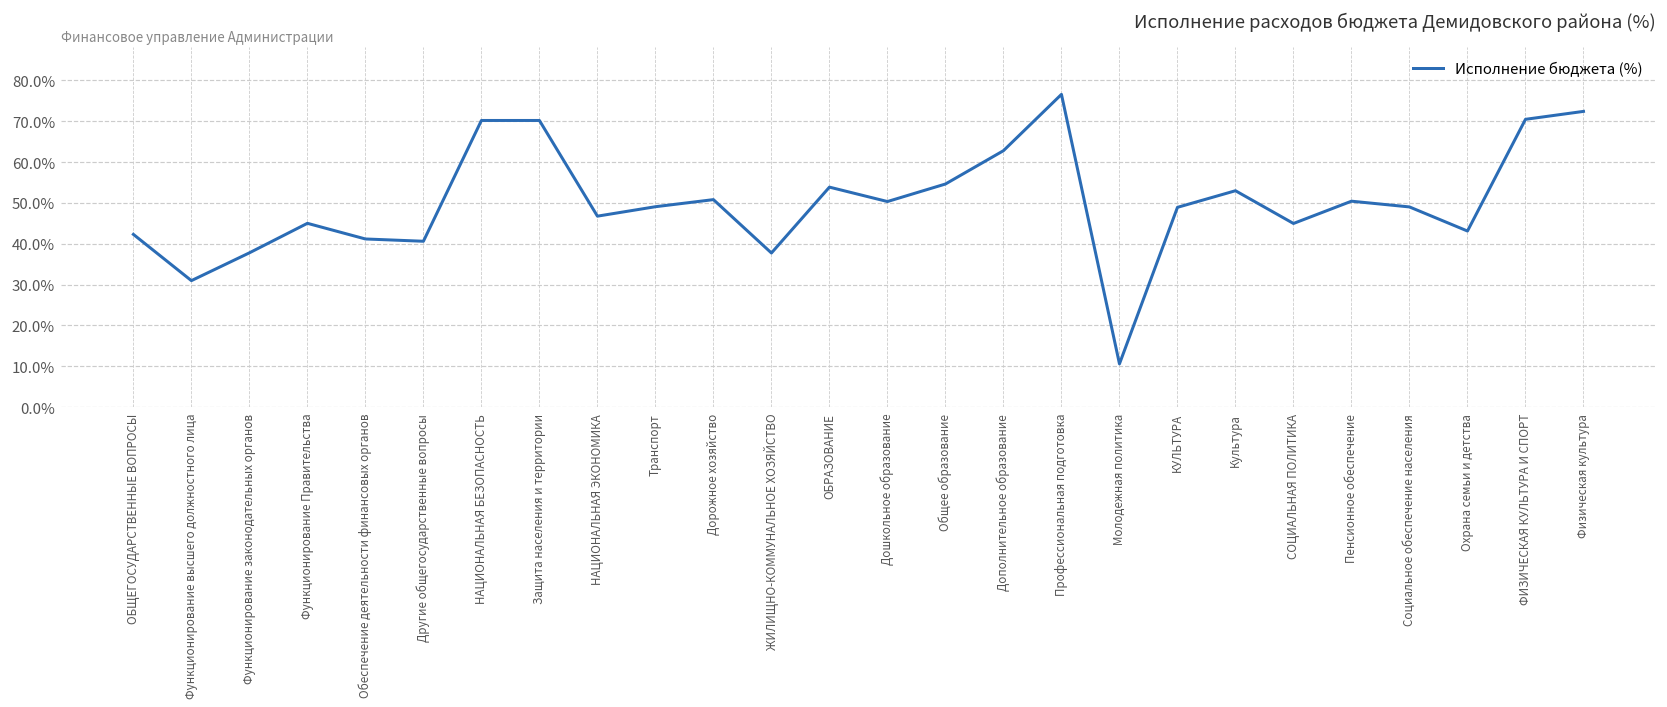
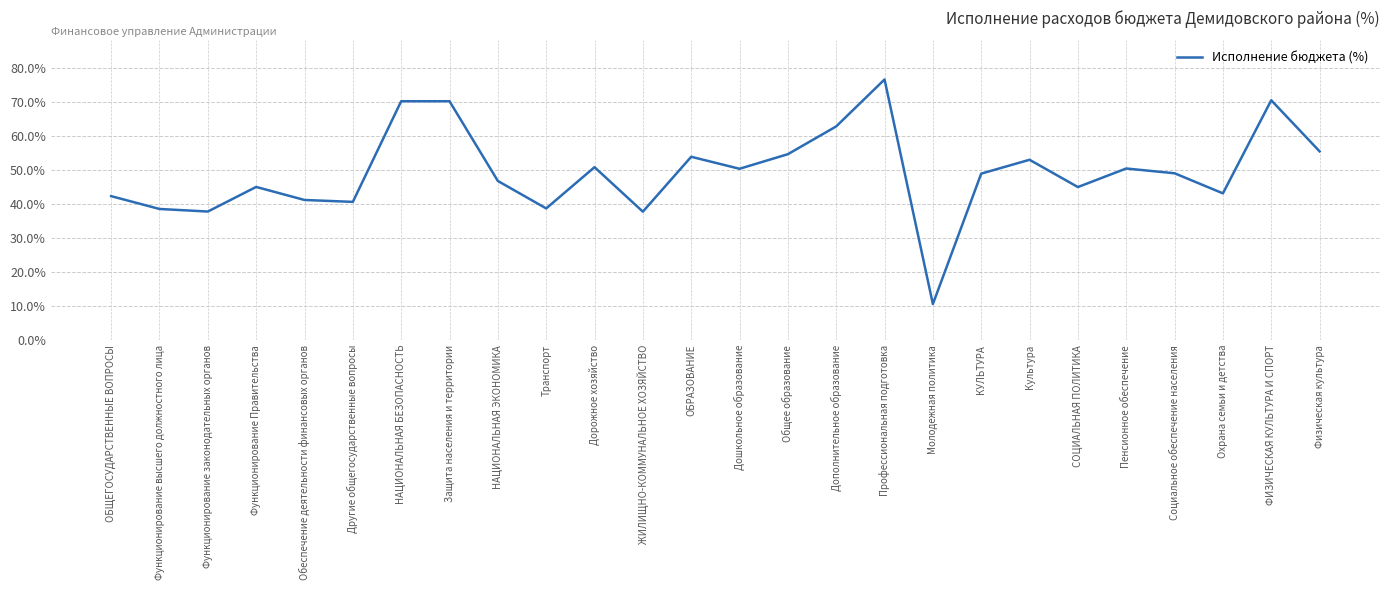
Функционирование высшего должностного лица: 31% -> 39%
Транспорт: 49% -> 39%
Физическая культура: 72% -> 55%
